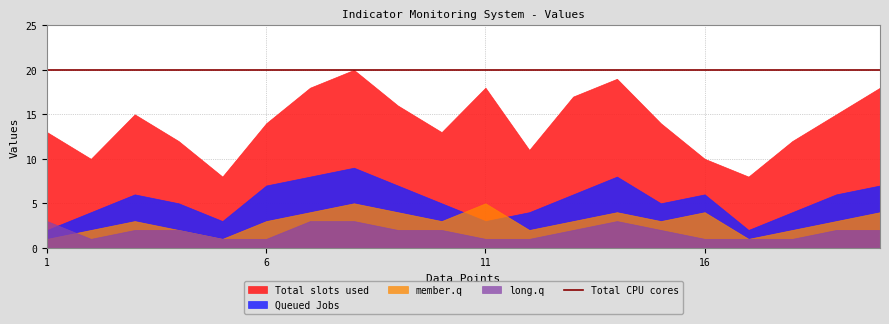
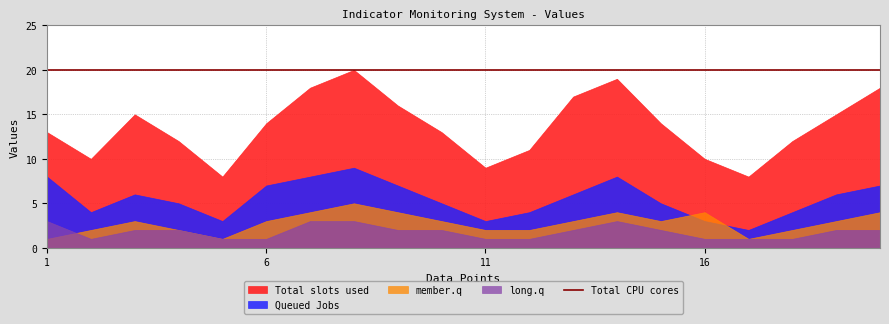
Queued Jobs, 1: 2 -> 8
Total slots used, 11: 18 -> 9
member.q, 11: 5 -> 2
Queued Jobs, 16: 6 -> 3
